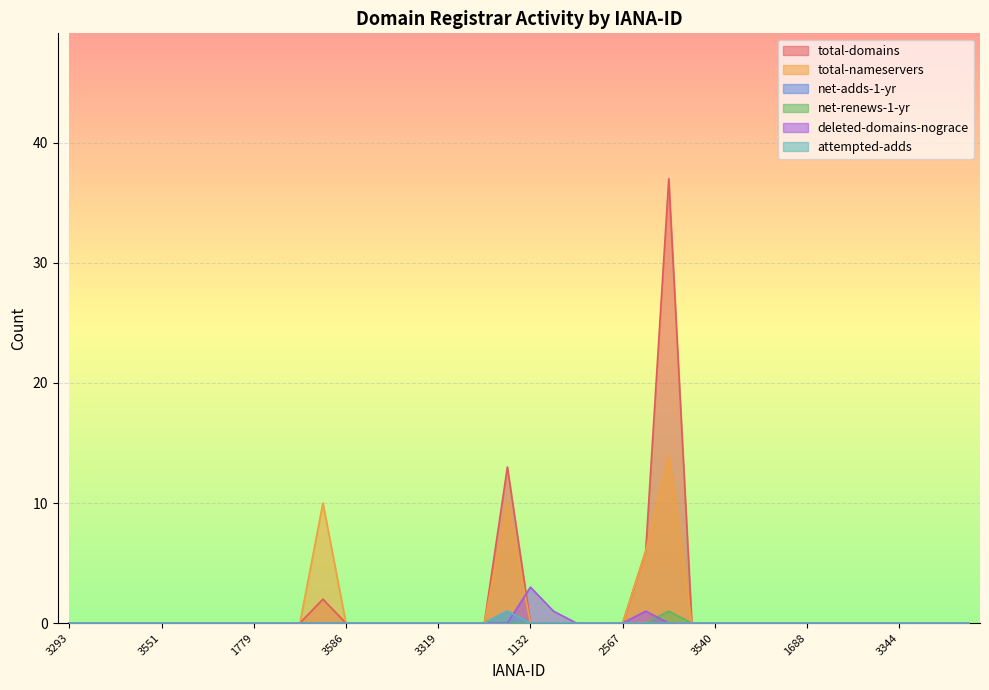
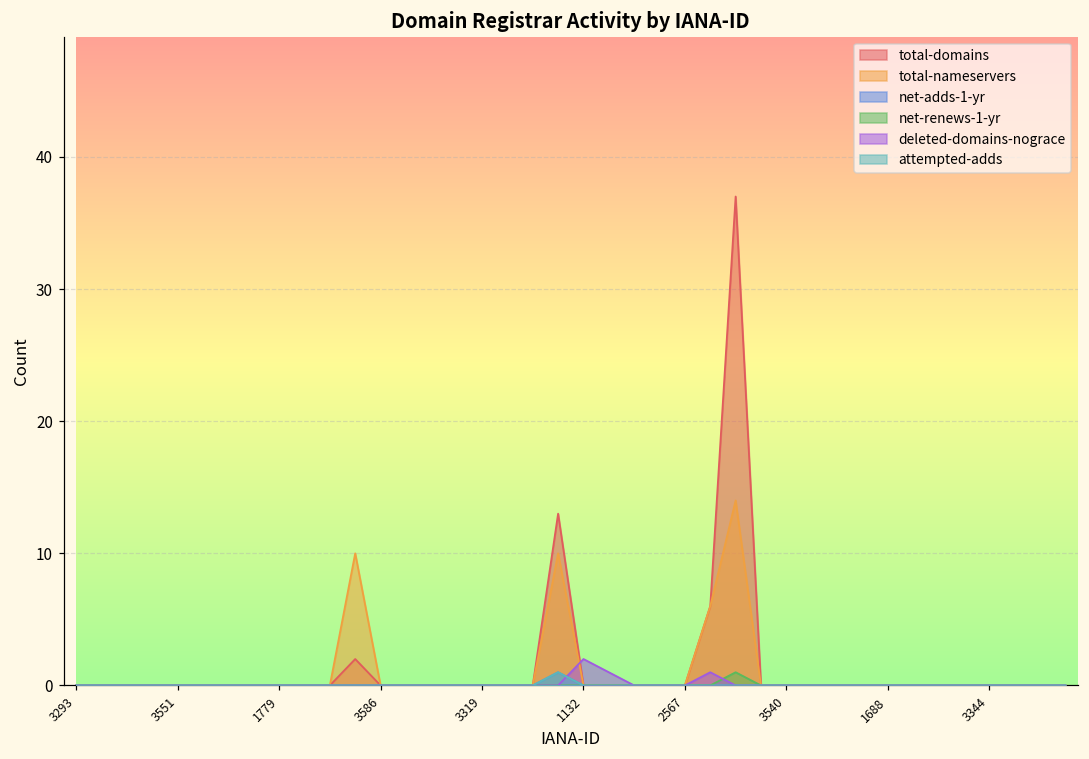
deleted-domains-nograce, 1132: 3 -> 2
